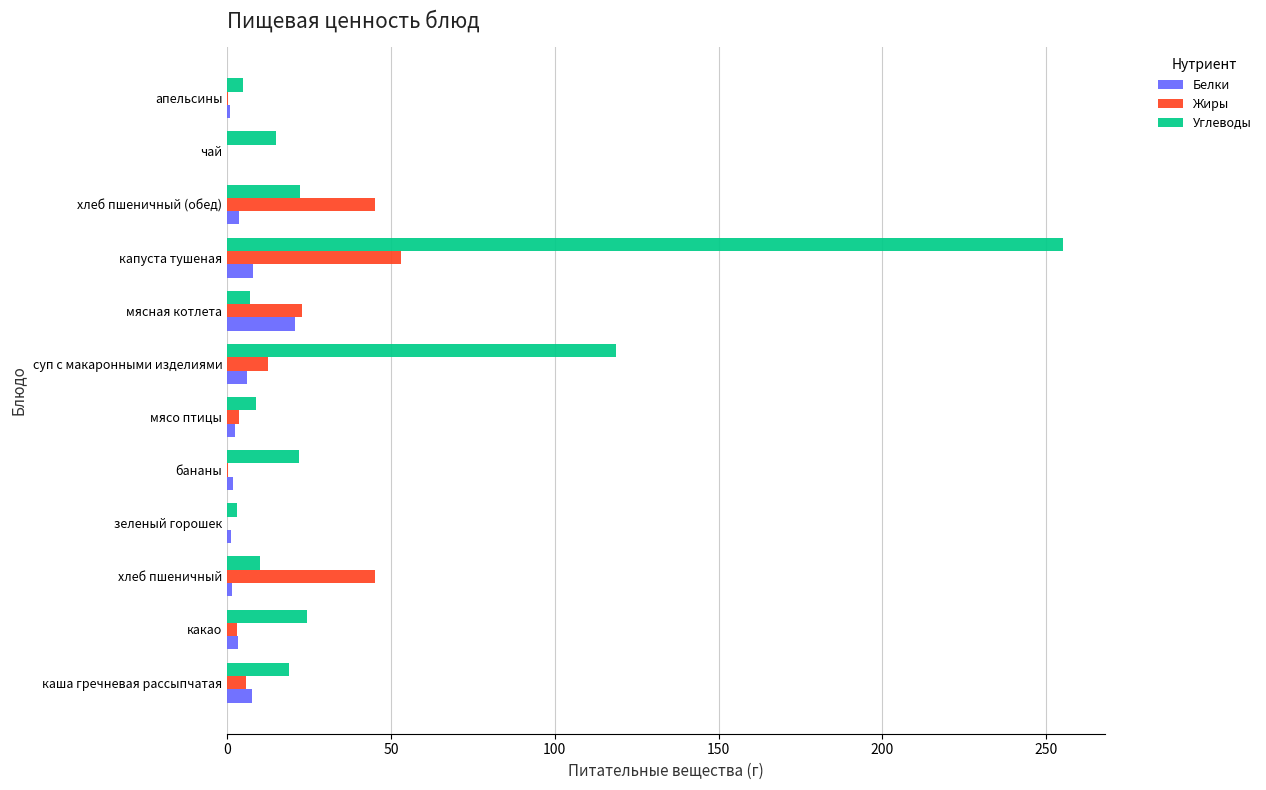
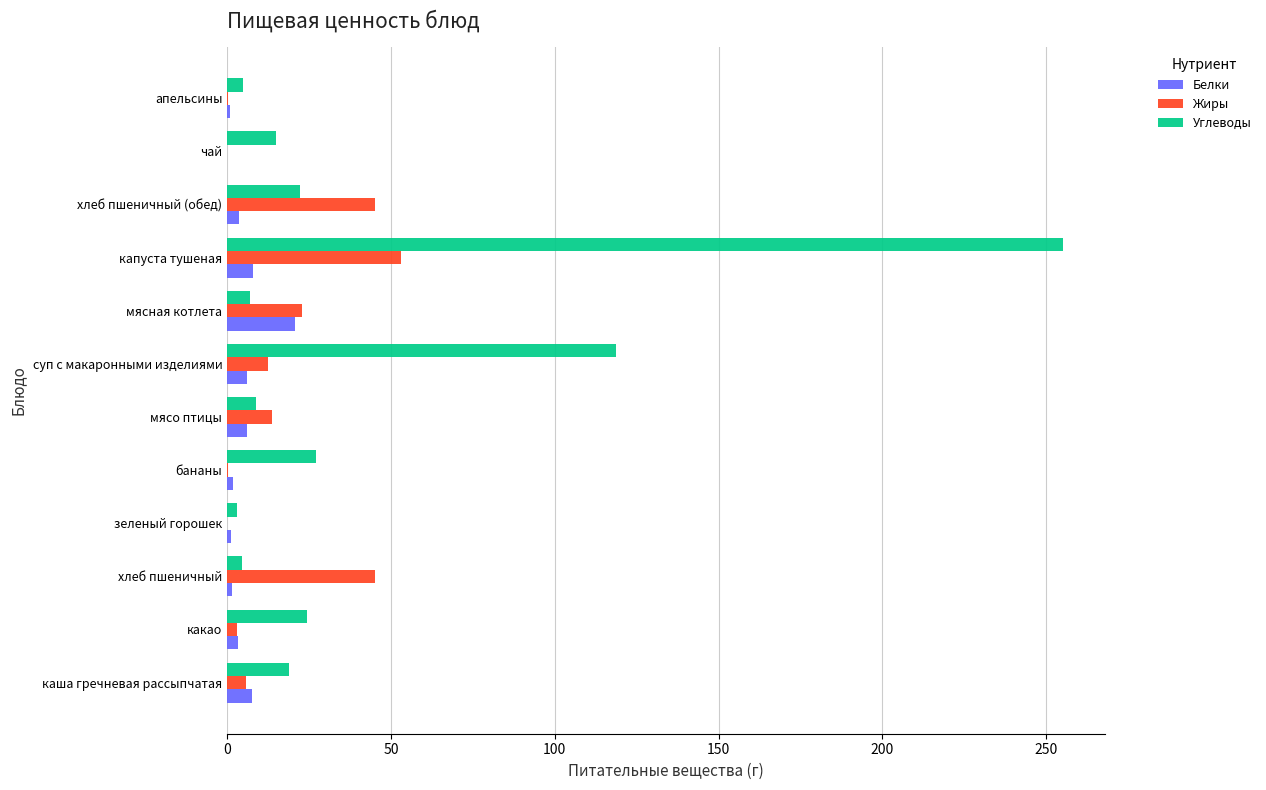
Жиры, мясо птицы: 4 -> 14
Белки, мясо птицы: 3 -> 6
Углеводы, бананы: 22 -> 27
Углеводы, хлеб пшеничный: 10 -> 4
